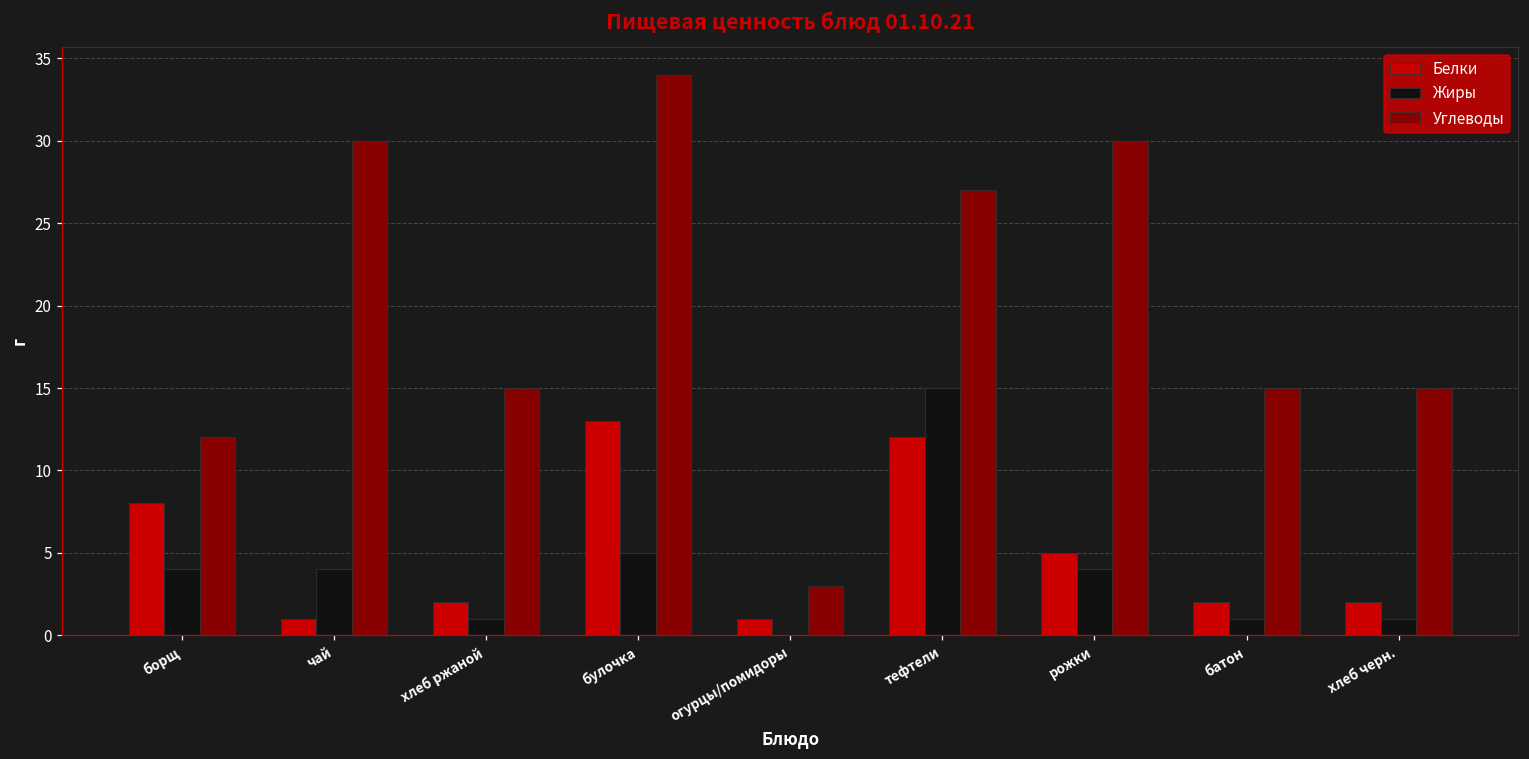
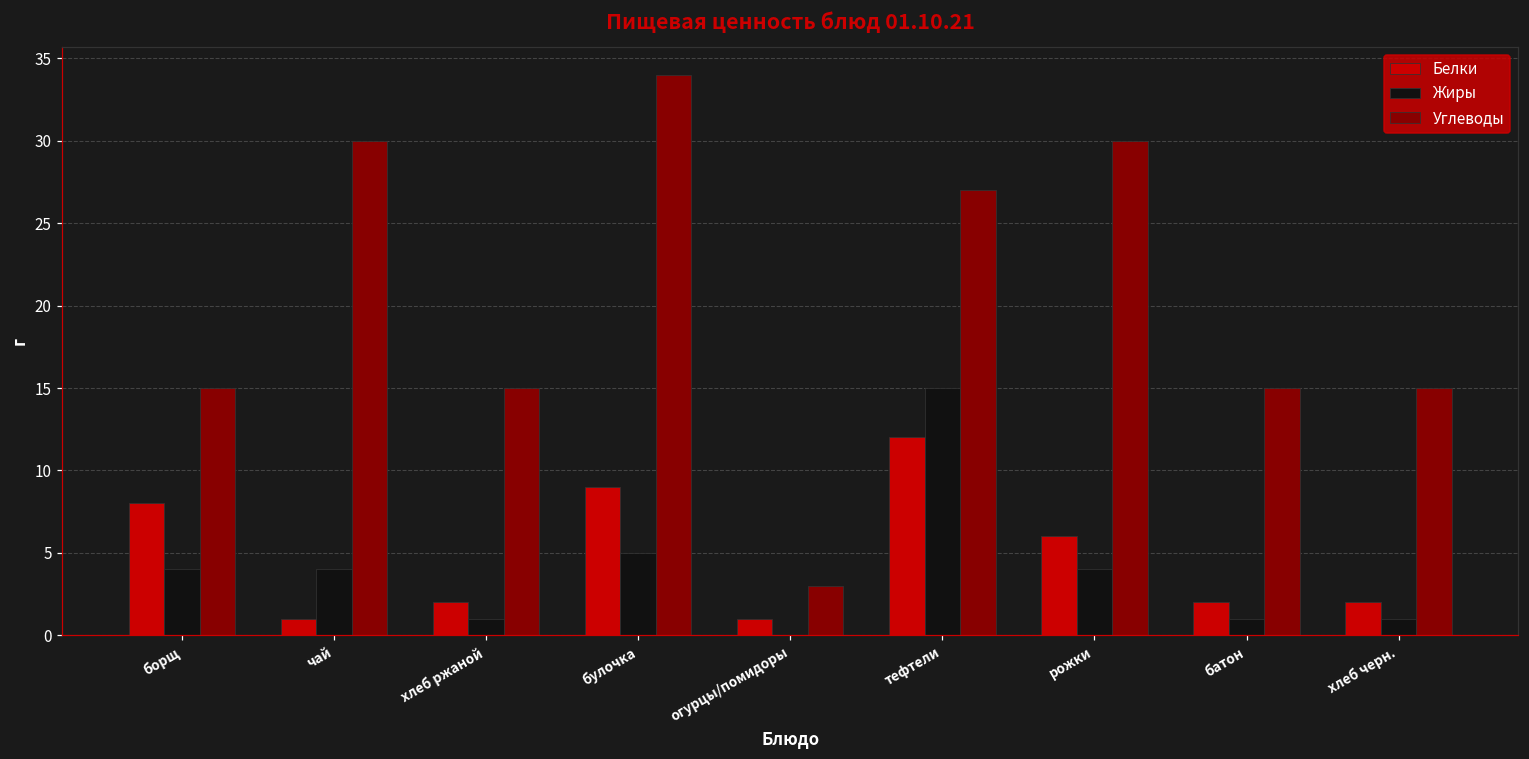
Углеводы, борщ: 12 -> 15
Белки, булочка: 13 -> 9
Белки, рожки: 5 -> 6
